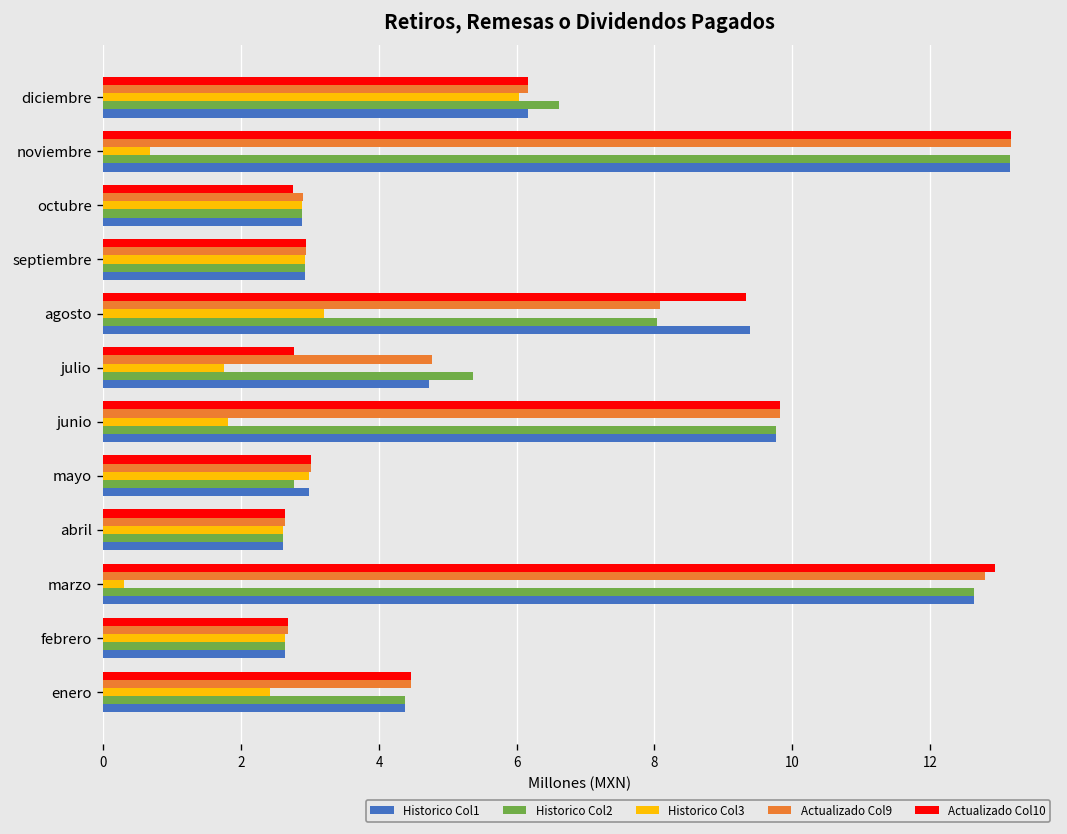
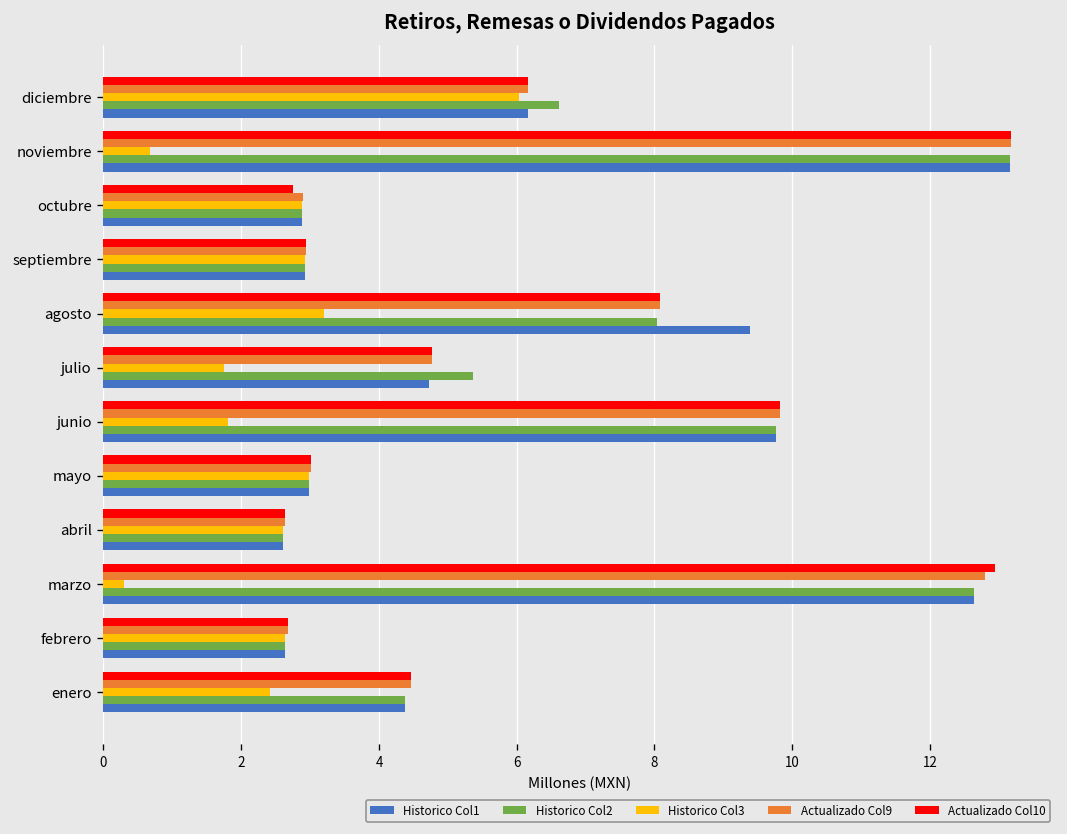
Actualizado Col10, agosto: 9.3 -> 8.1
Actualizado Col10, julio: 2.8 -> 4.8
Historico Col2, mayo: 2.8 -> 3.0
